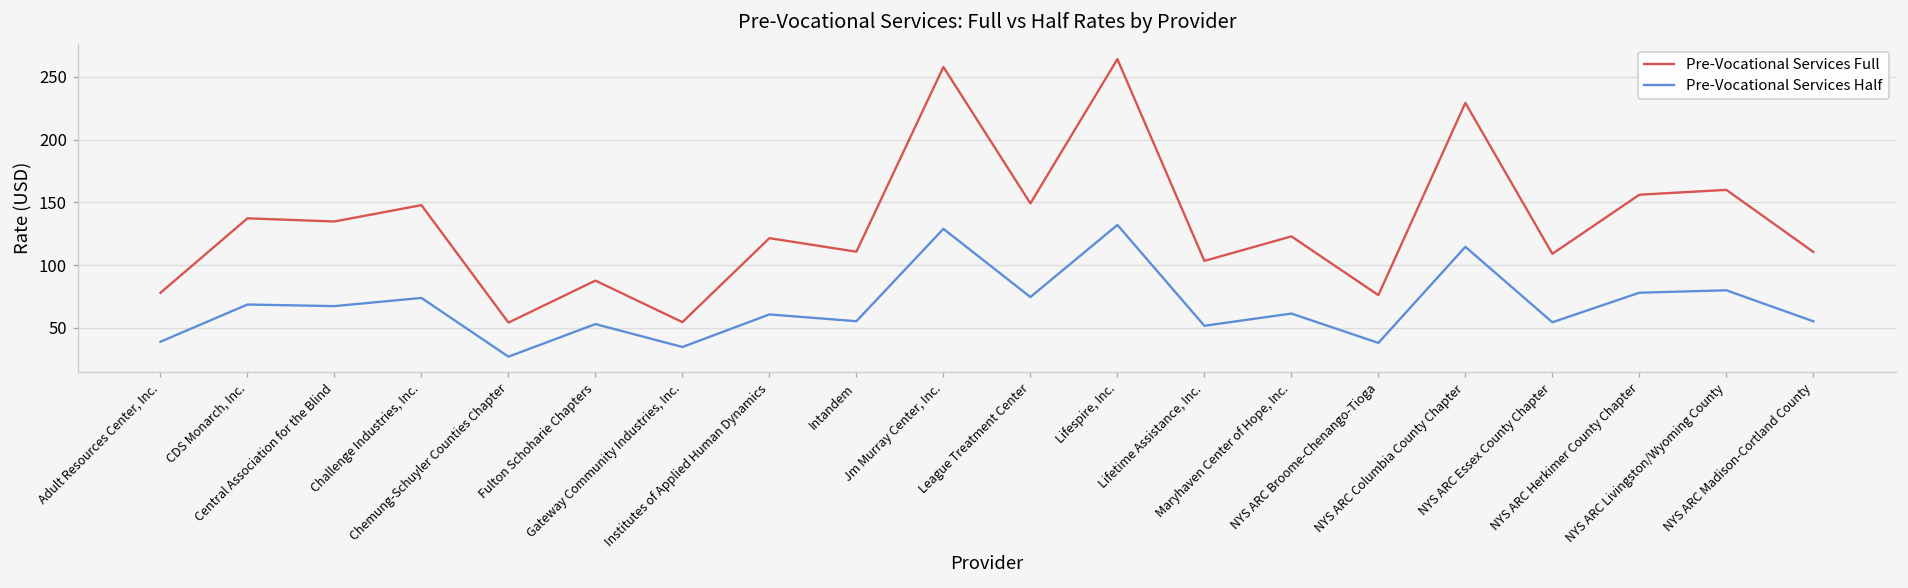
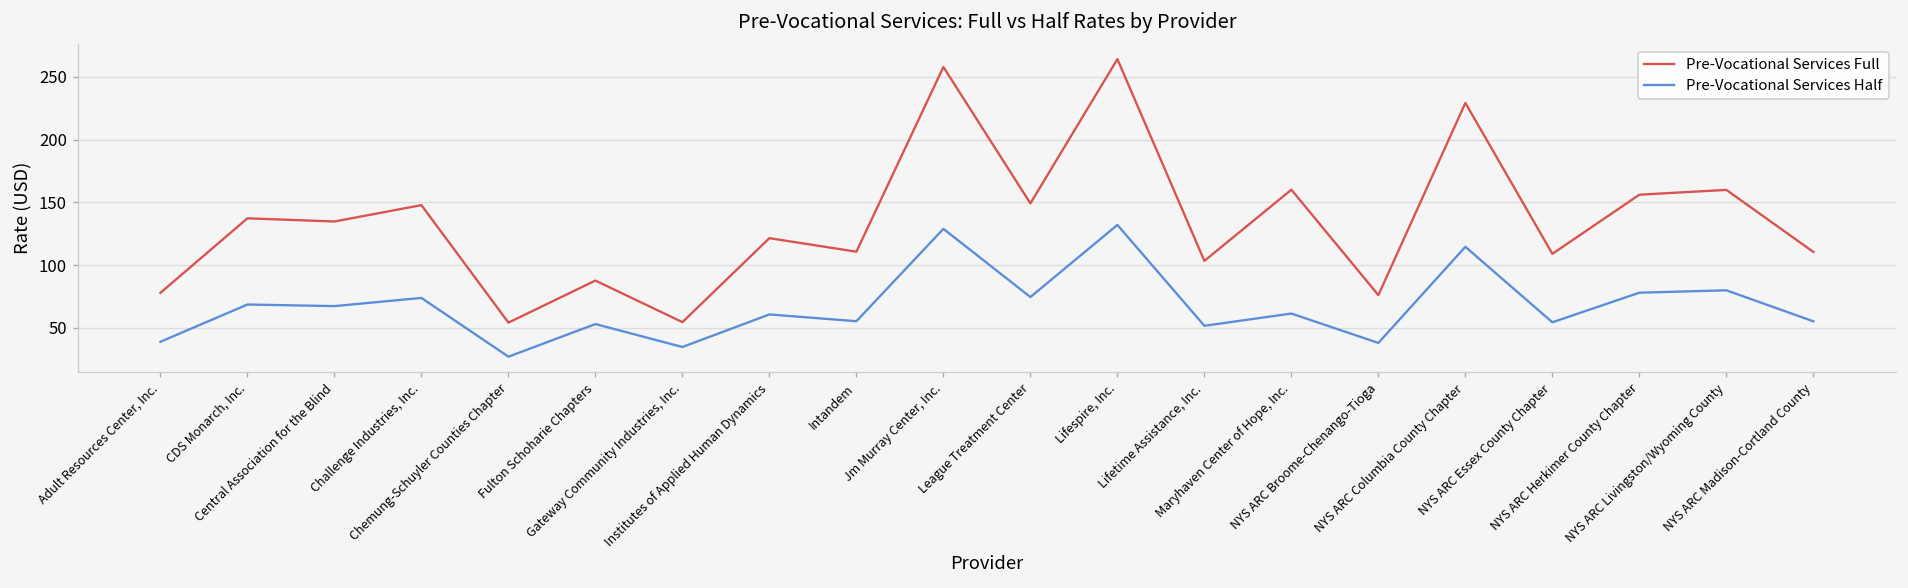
Pre-Vocational Services Full, Maryhaven Center of Hope, Inc.: 123 -> 160
